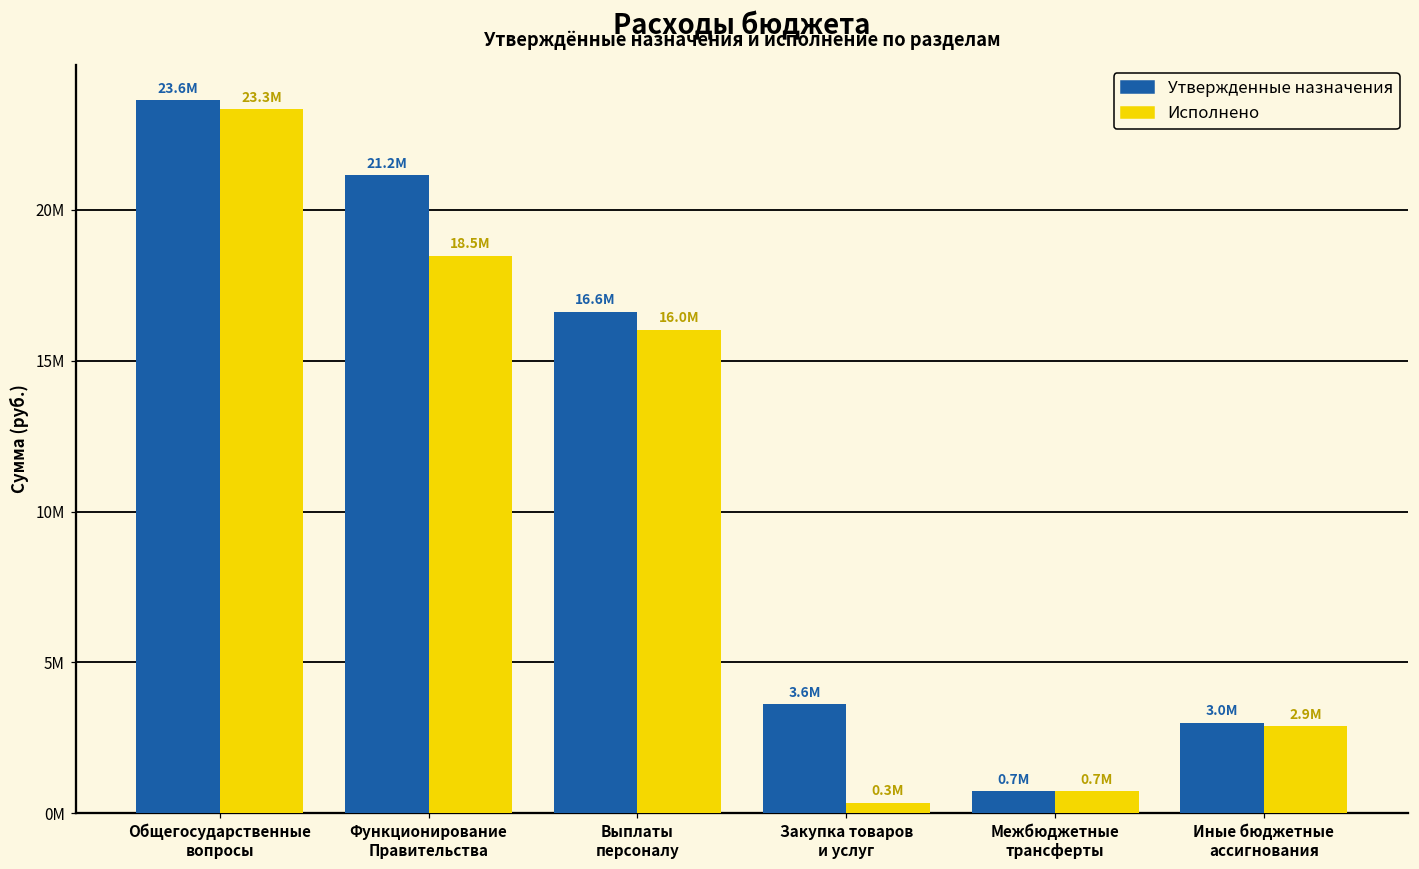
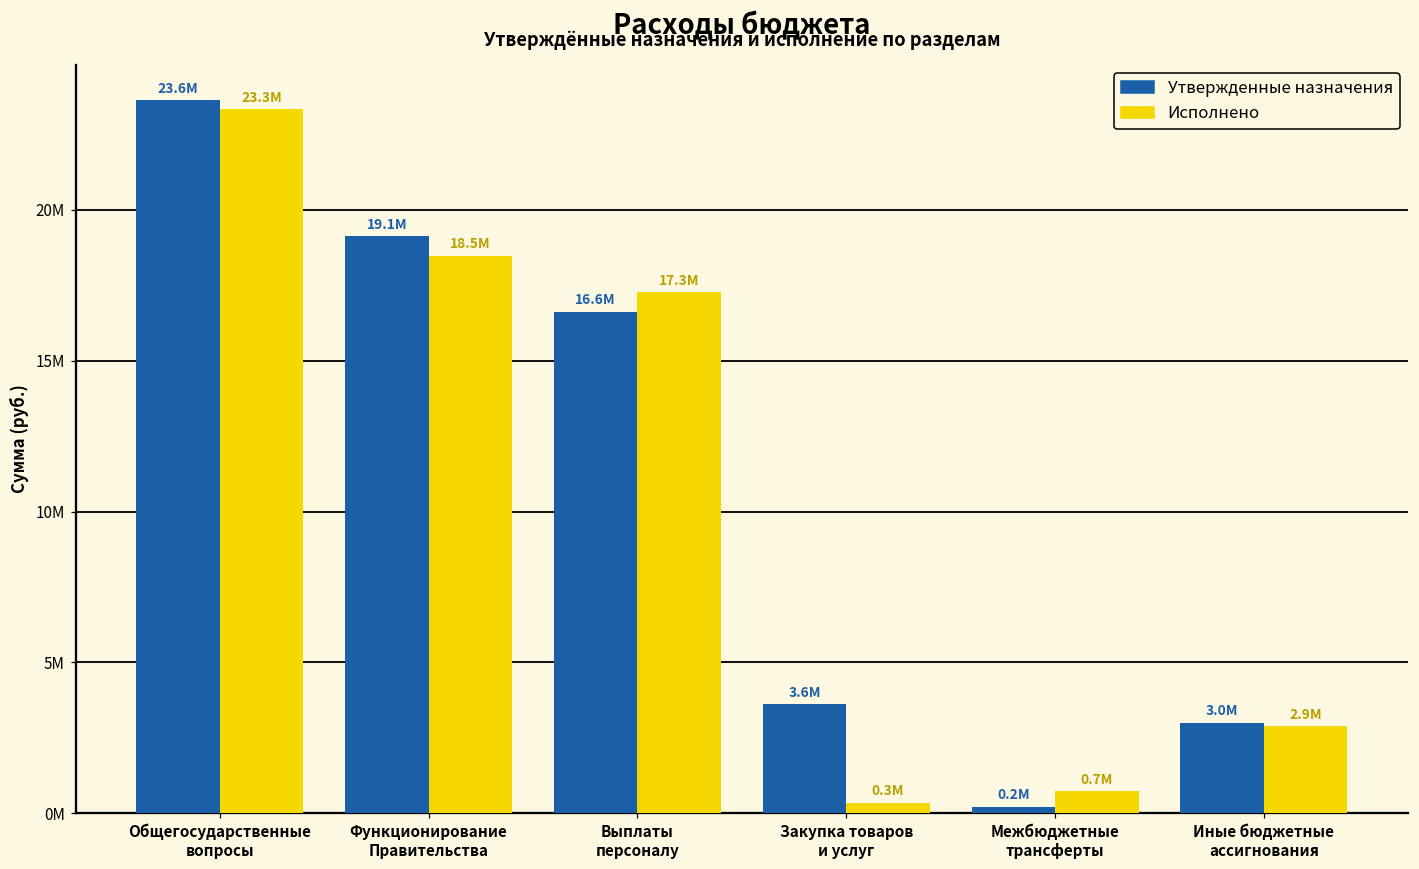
Утвержденные назначения, Функционирование Правительства: 21.2M -> 19.1M
Исполнено, Выплаты персоналу: 16.0M -> 17.3M
Утвержденные назначения, Межбюджетные трансферты: 0.7M -> 0.2M
